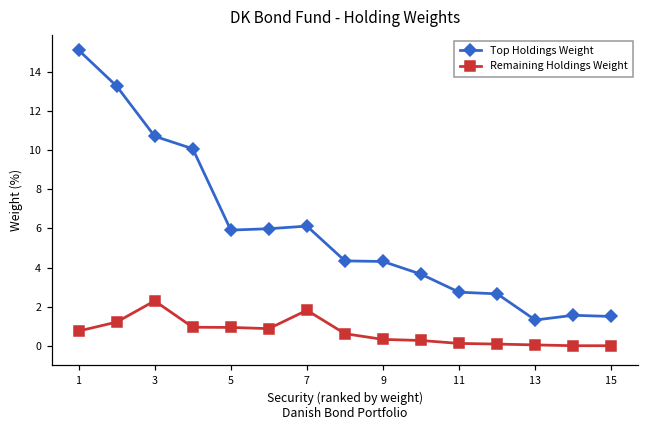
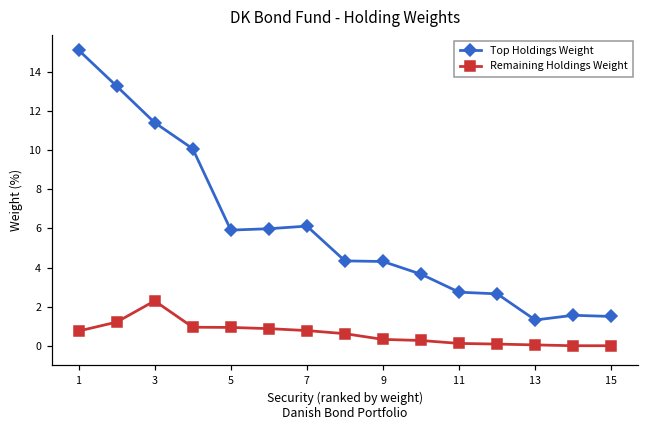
Top Holdings Weight, 3: 10.7 -> 11.4
Remaining Holdings Weight, 7: 1.8 -> 0.8
